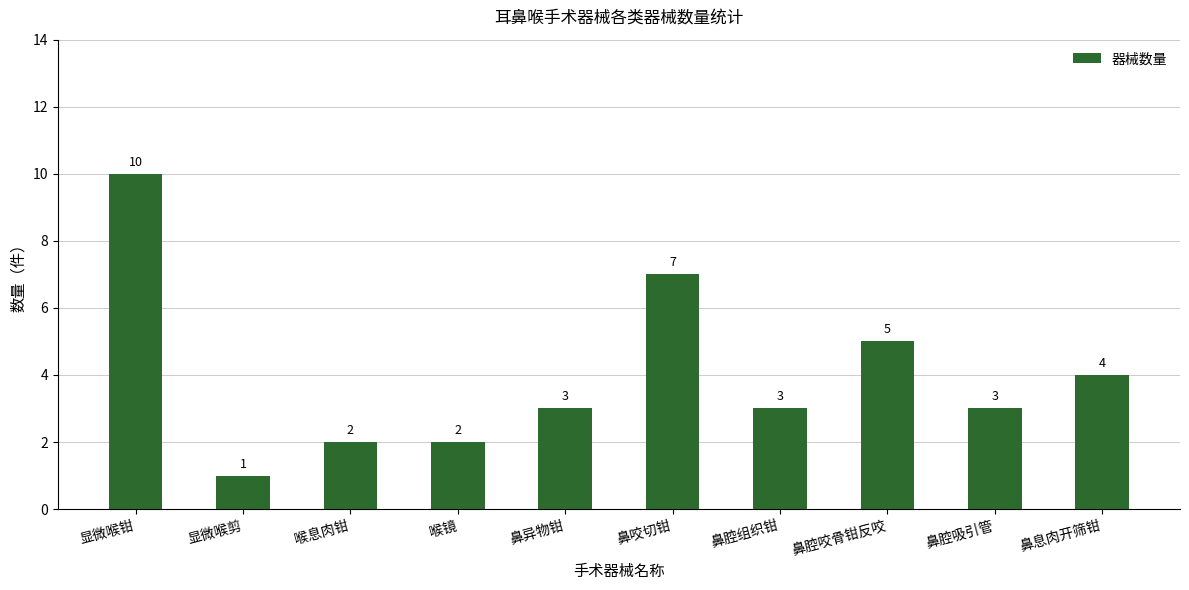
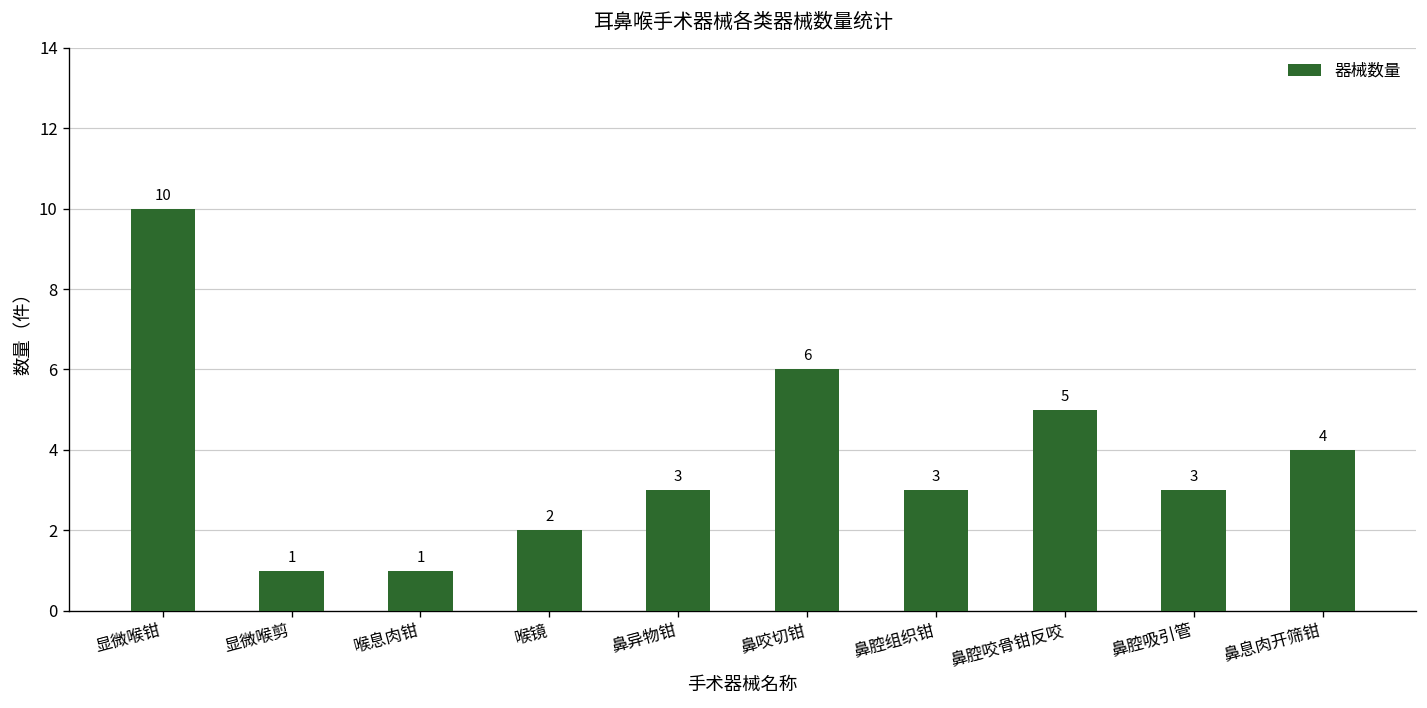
喉息肉钳: 2 -> 1
鼻咬切钳: 7 -> 6
